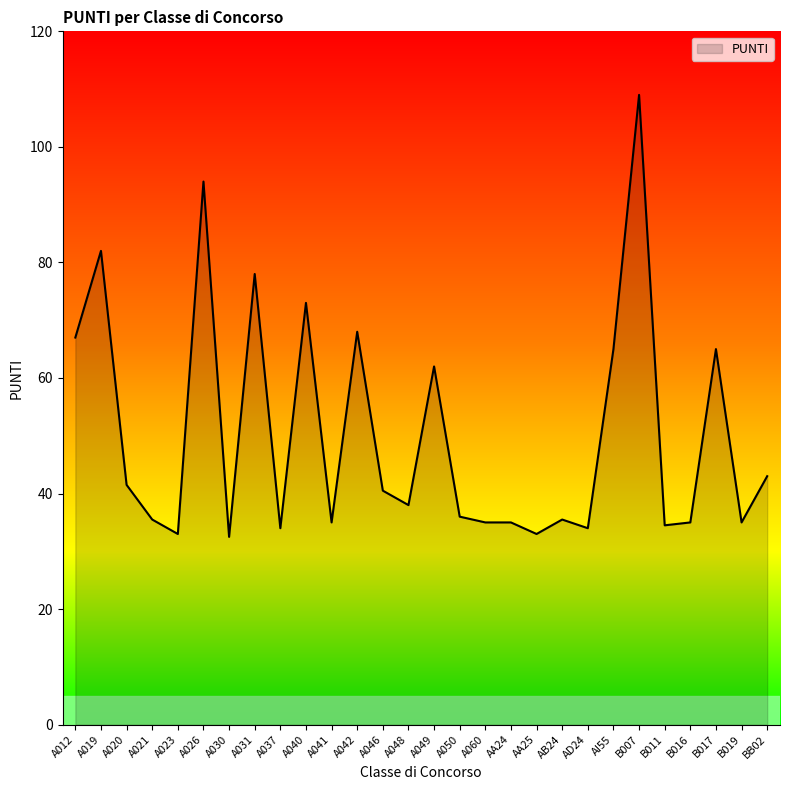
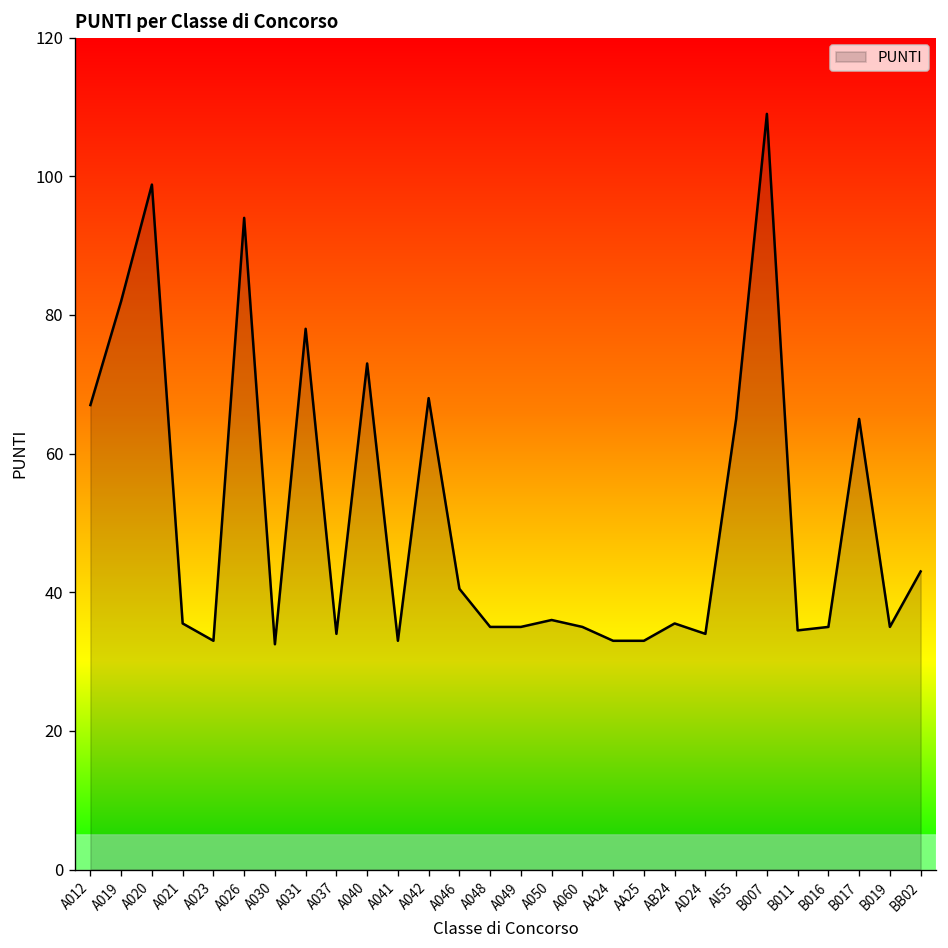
A020: 42 -> 99
A041: 35 -> 33
A048: 38 -> 35
A049: 62 -> 35
AA24: 35 -> 33
